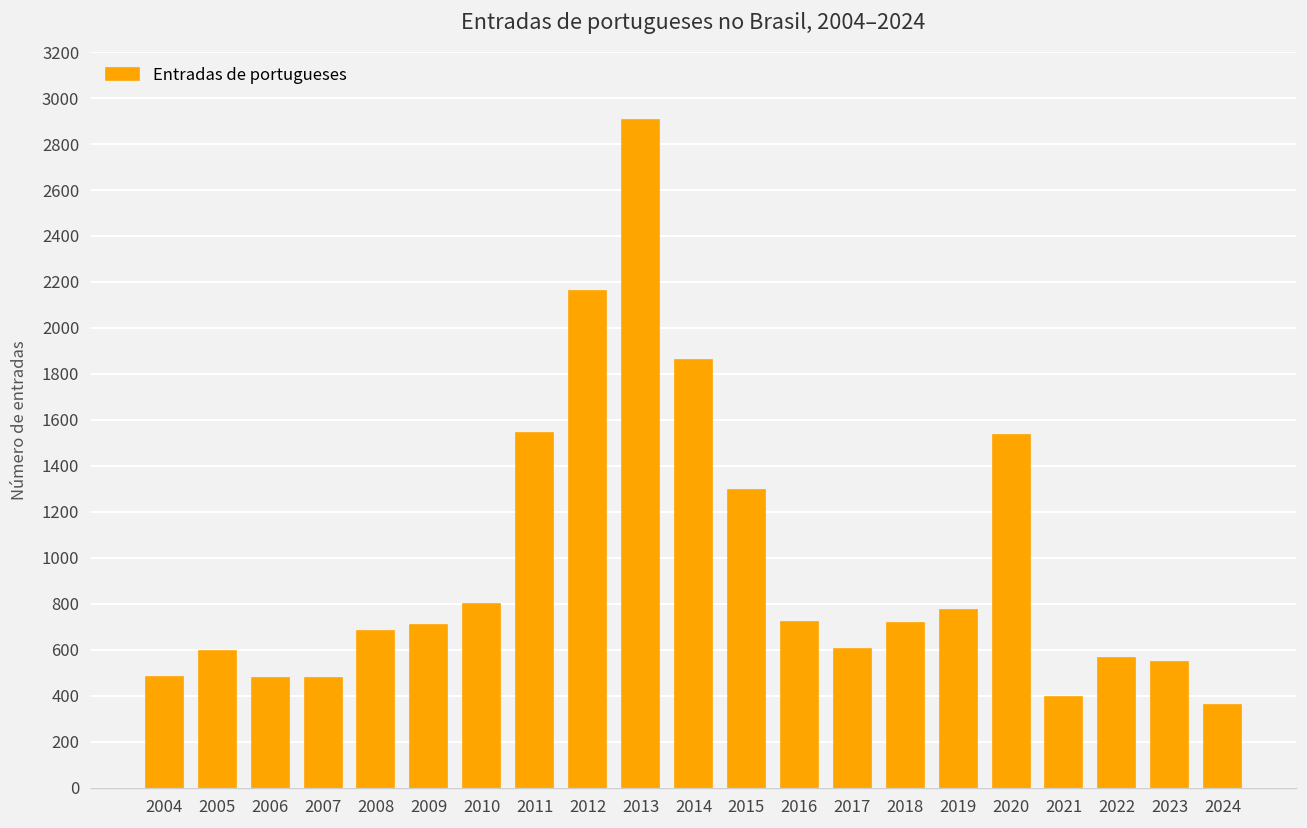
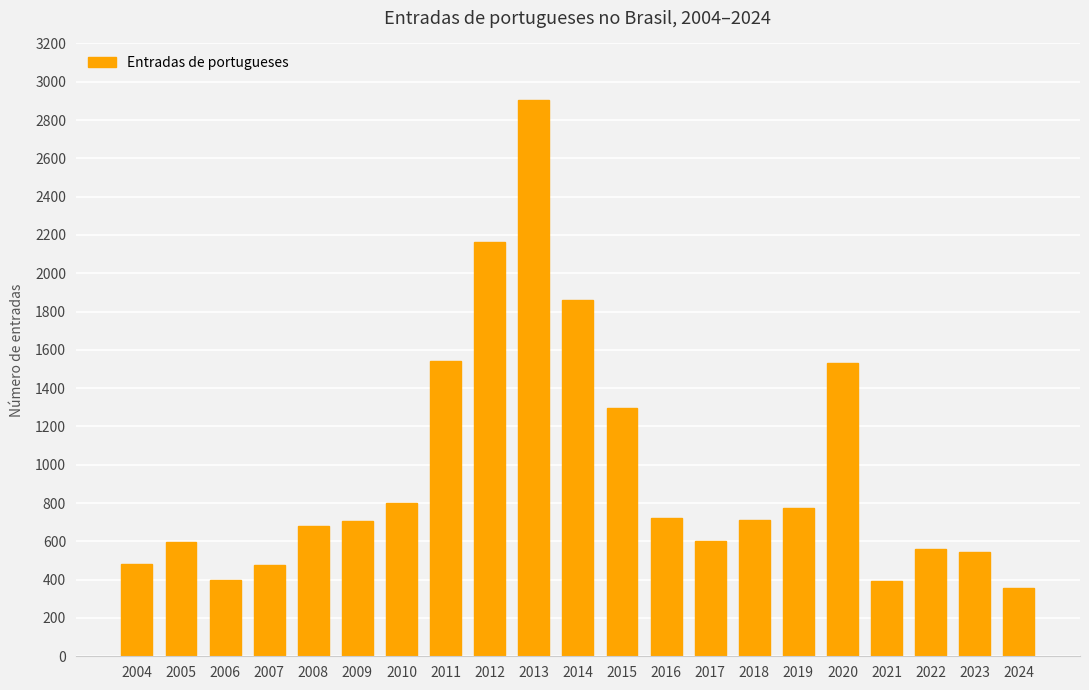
2006: 480 -> 400
